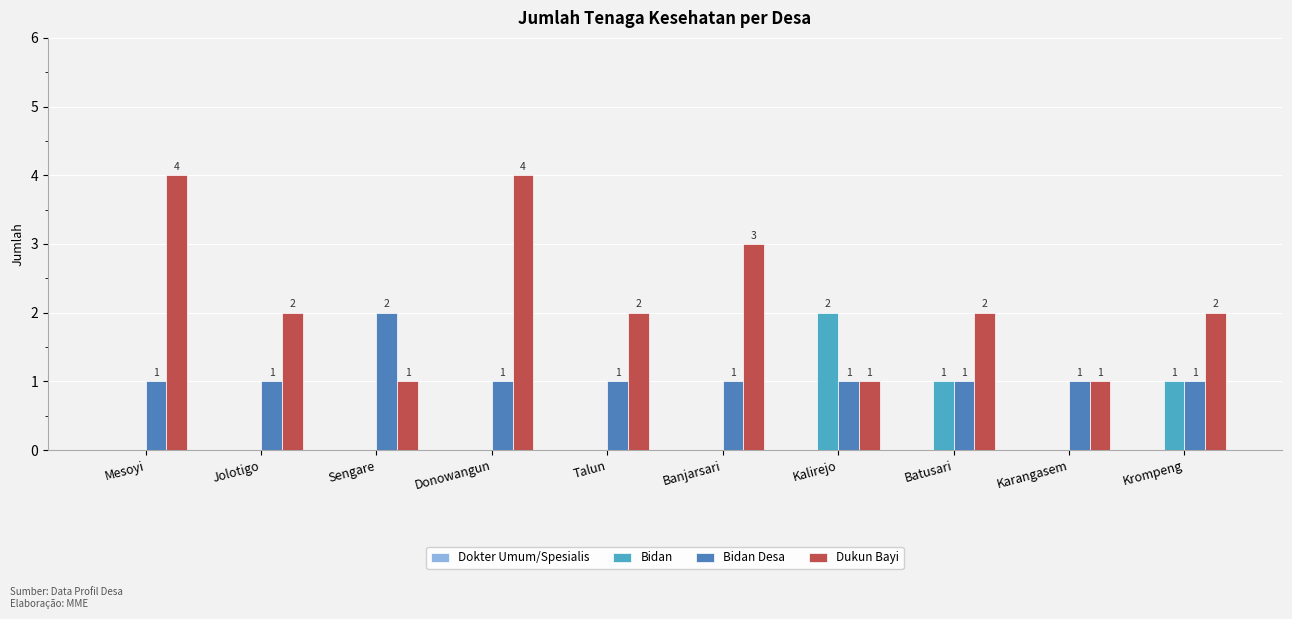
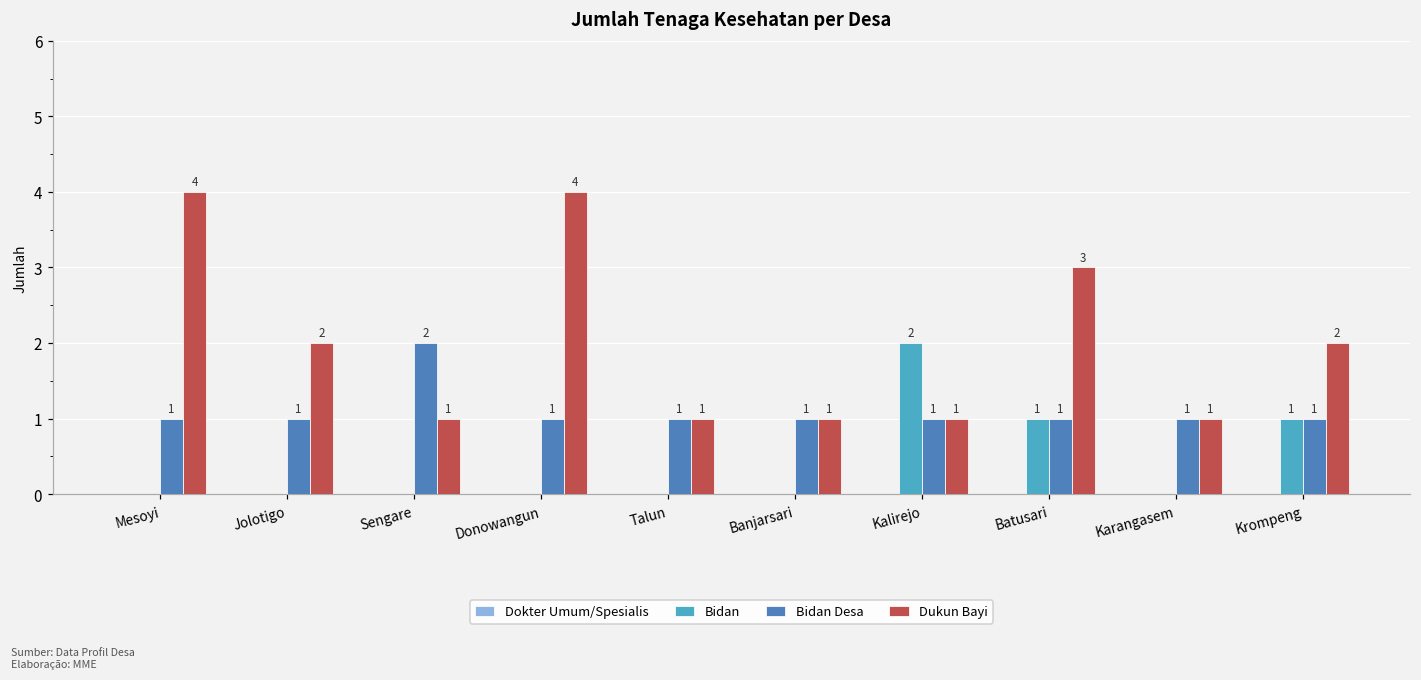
Dukun Bayi, Talun: 2 -> 1
Dukun Bayi, Banjarsari: 3 -> 1
Dukun Bayi, Batusari: 2 -> 3
